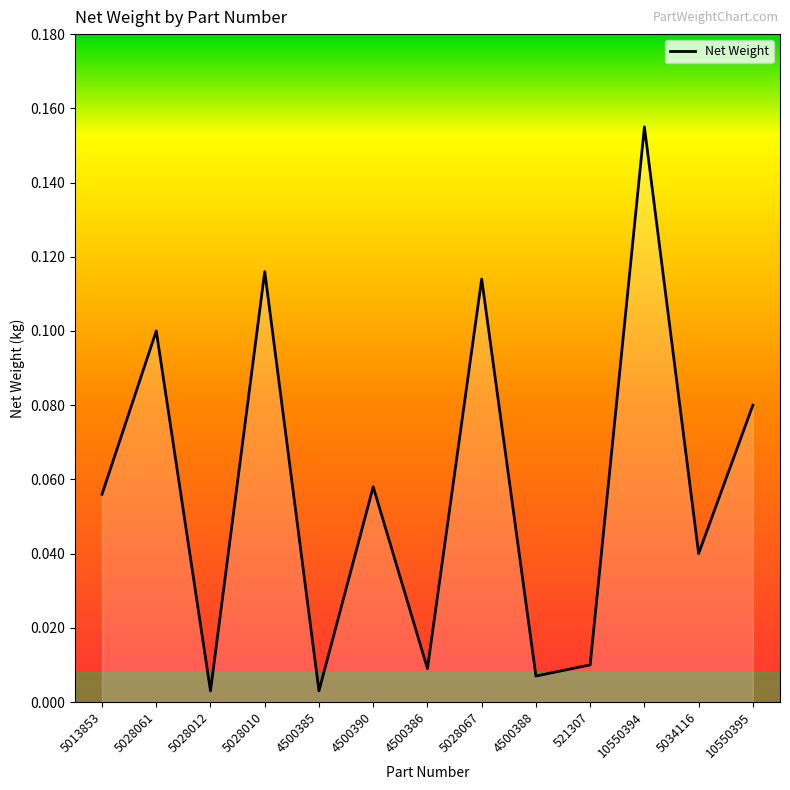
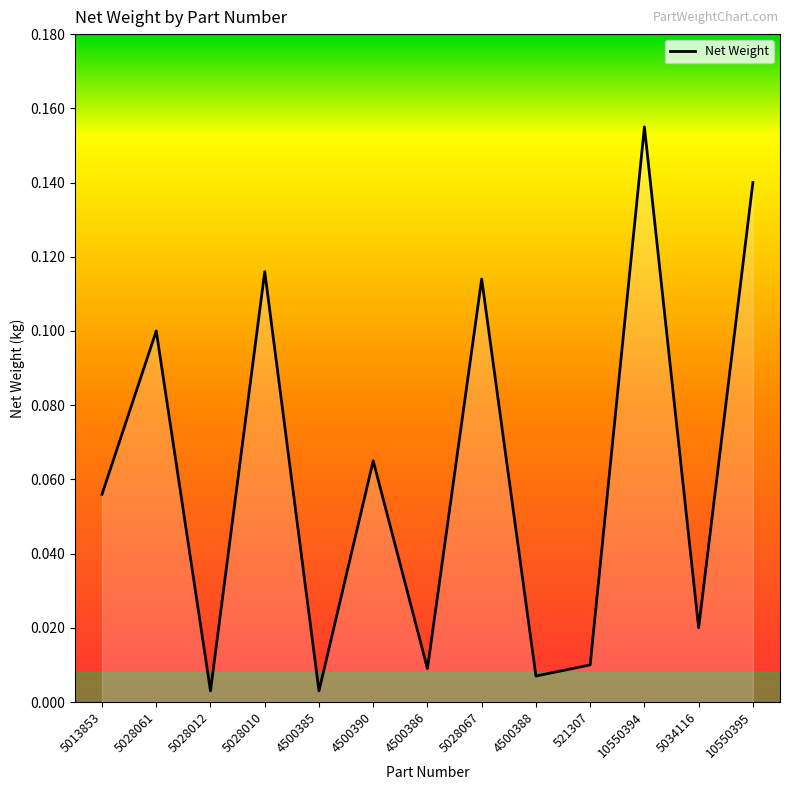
4500390: 0.058 -> 0.065
5034116: 0.04 -> 0.02
10550395: 0.08 -> 0.14
